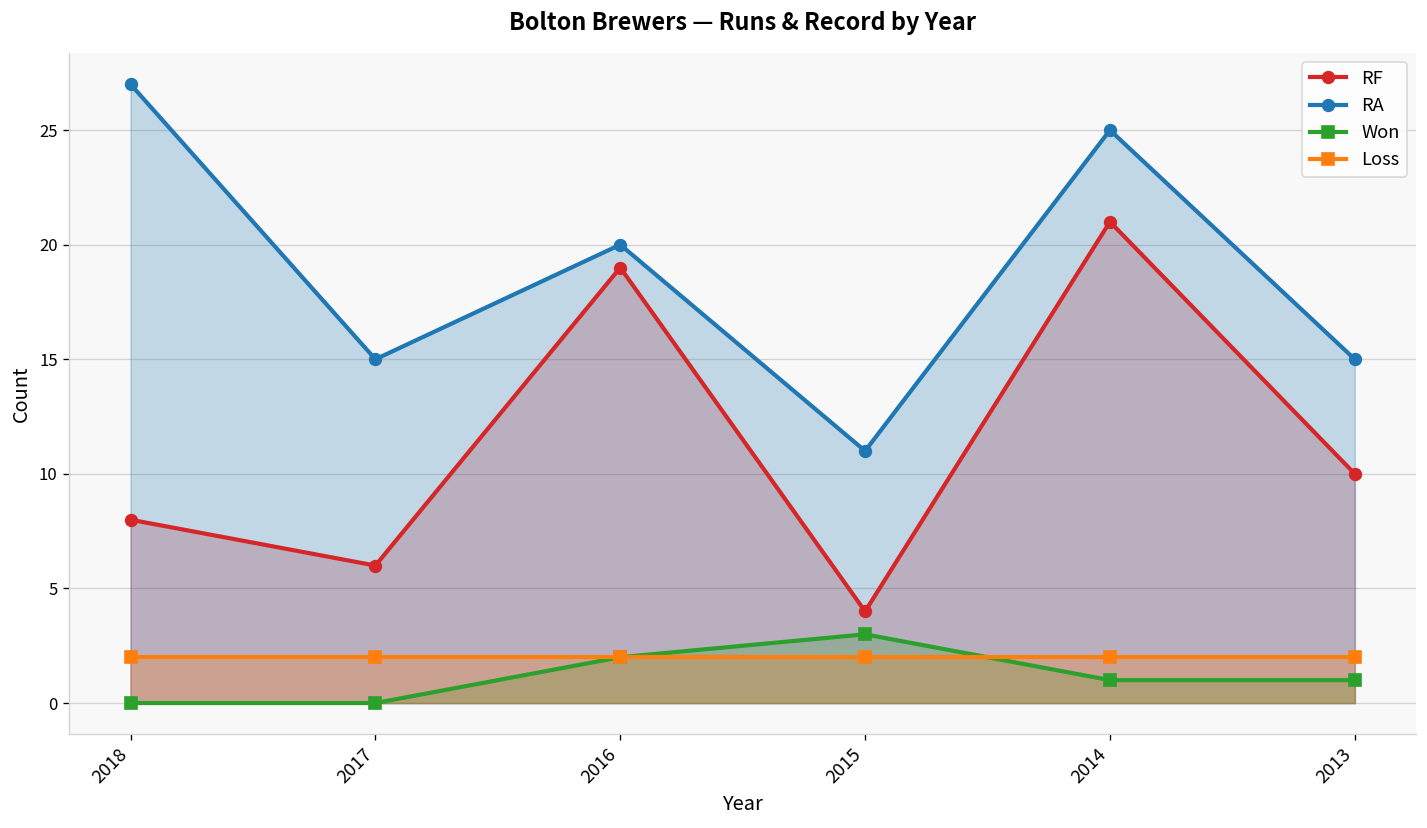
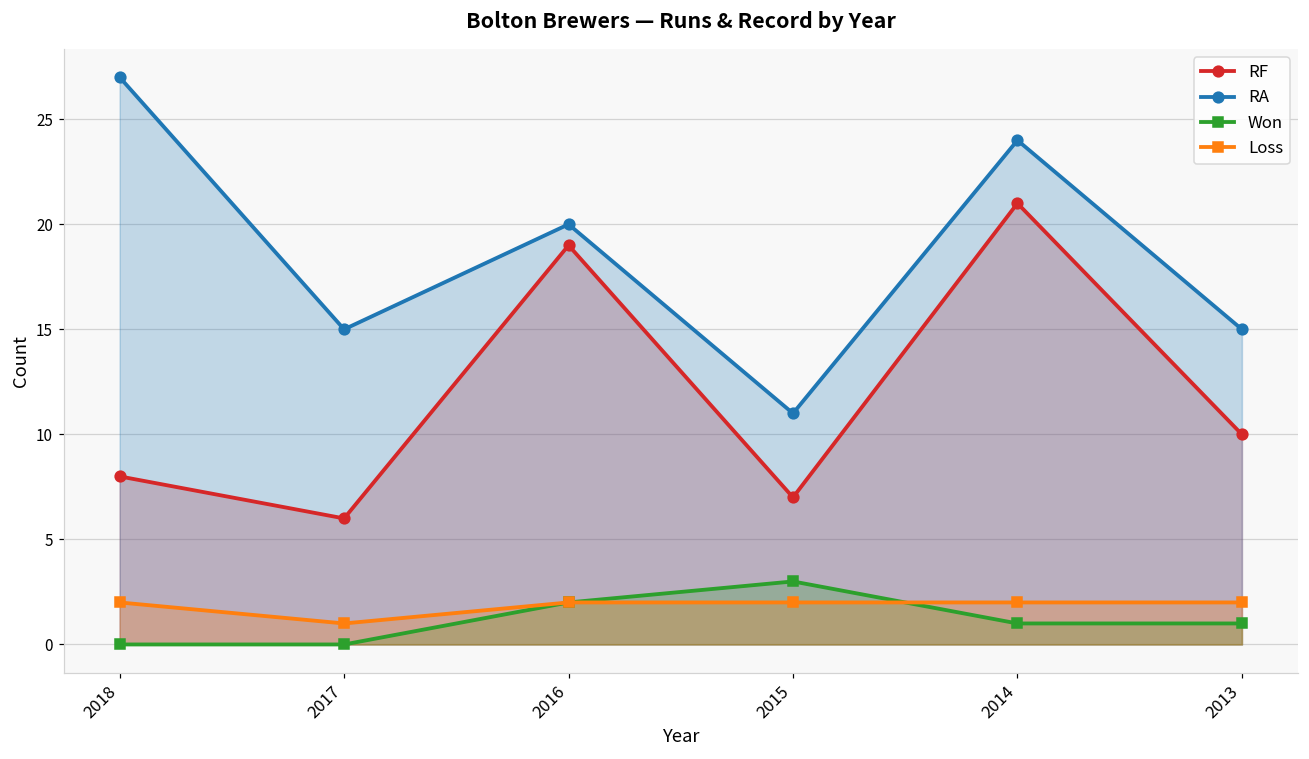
Loss, 2017: 2 -> 1
RF, 2015: 4 -> 7
RA, 2014: 25 -> 24
